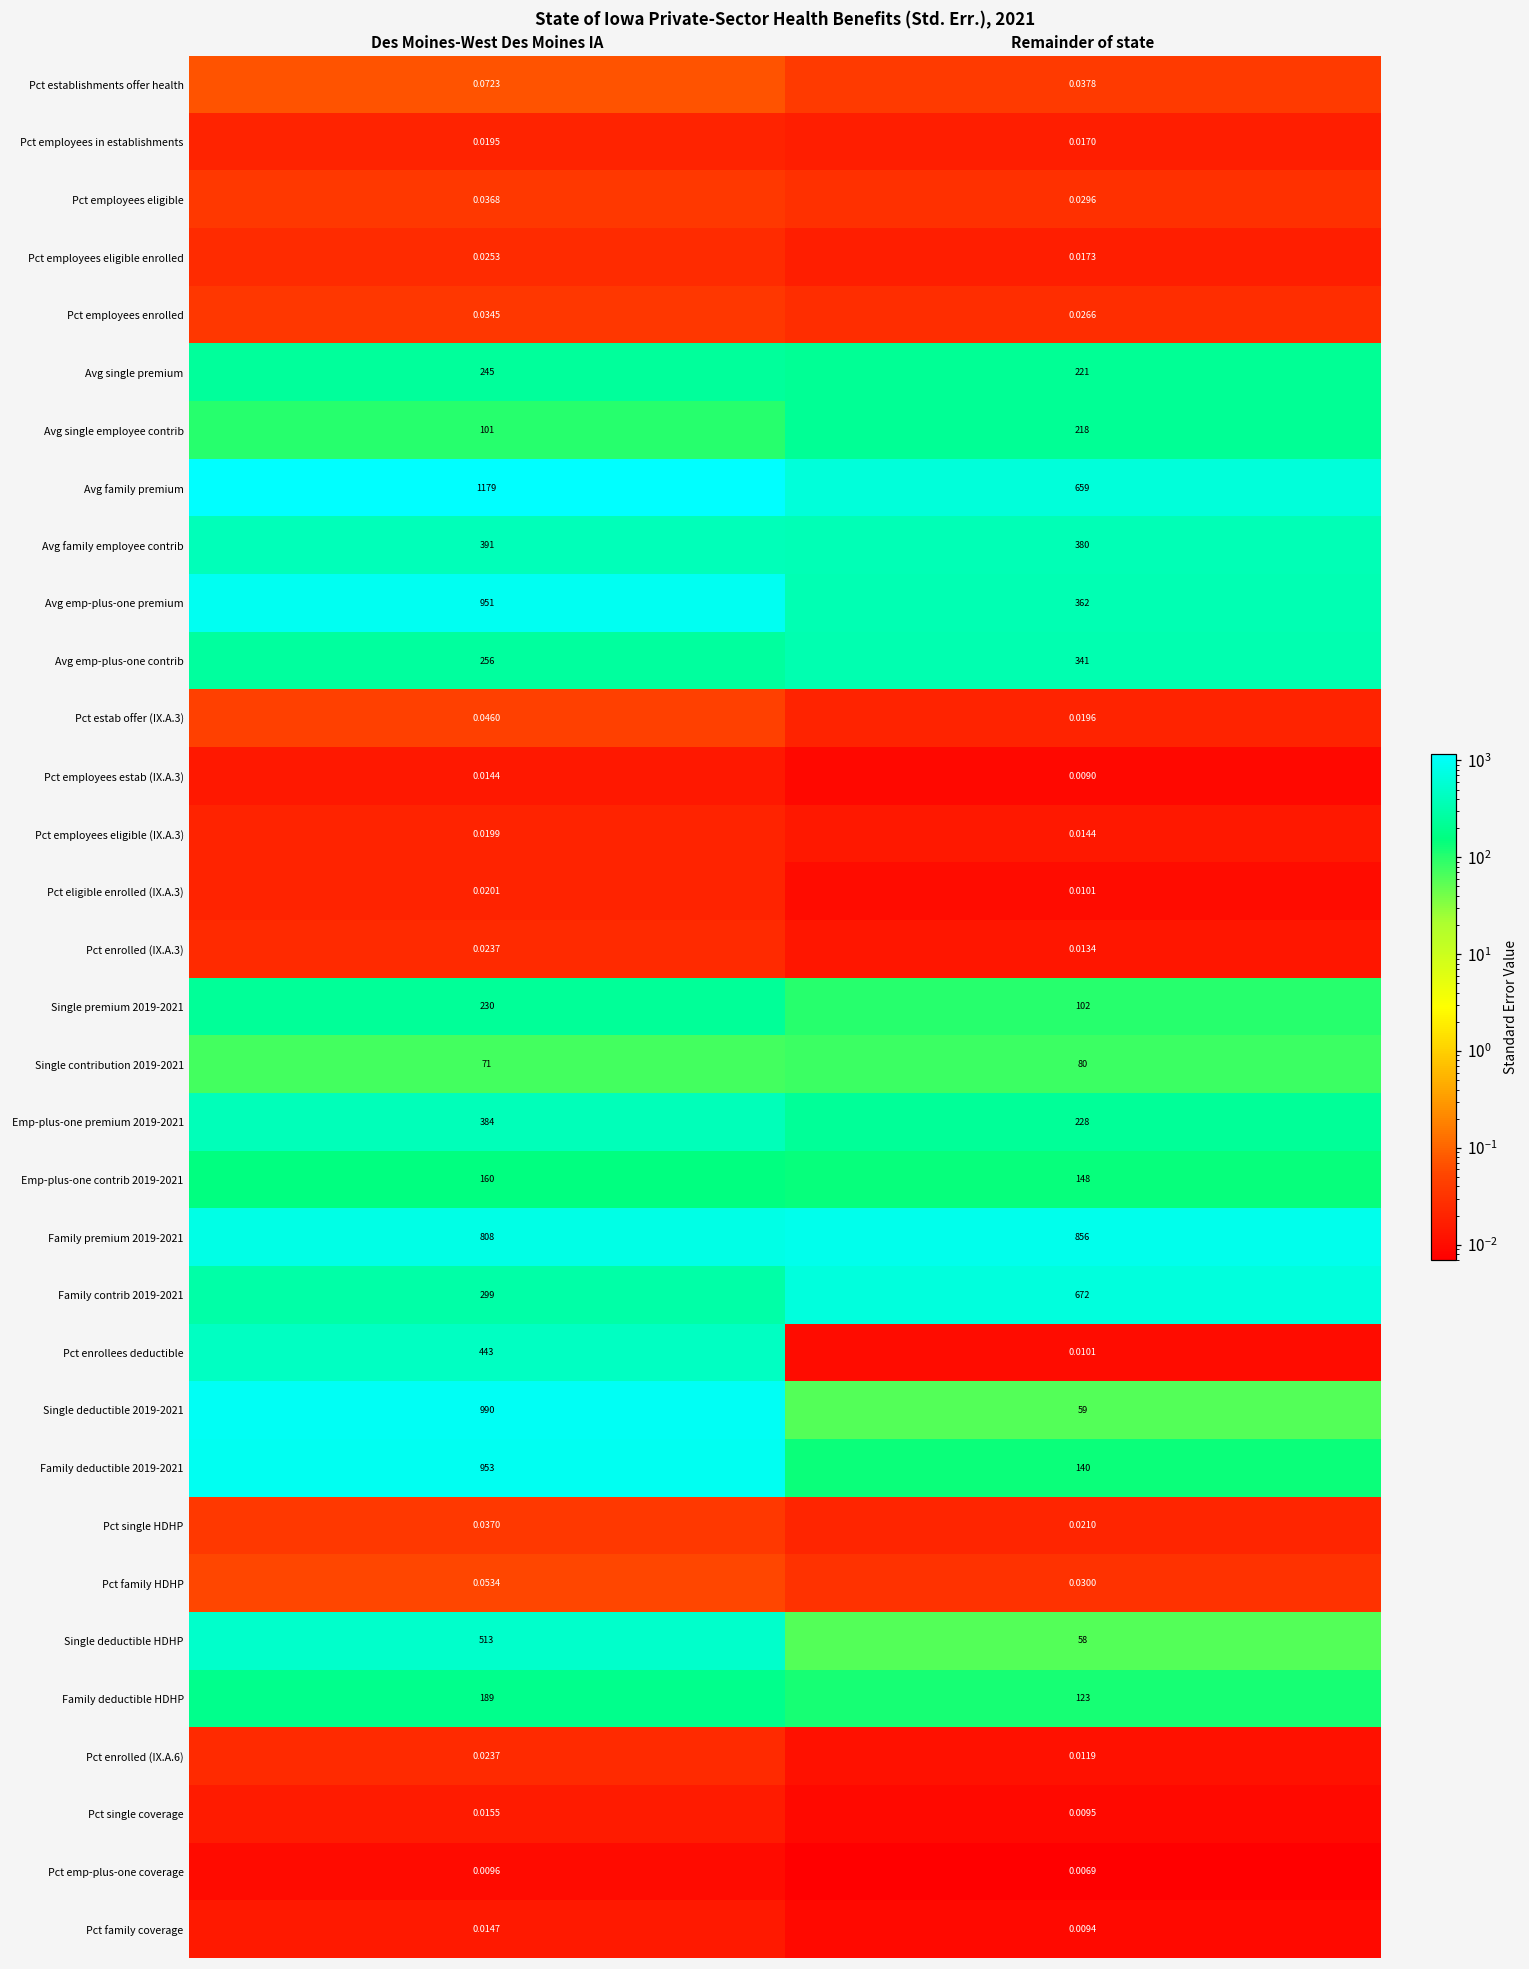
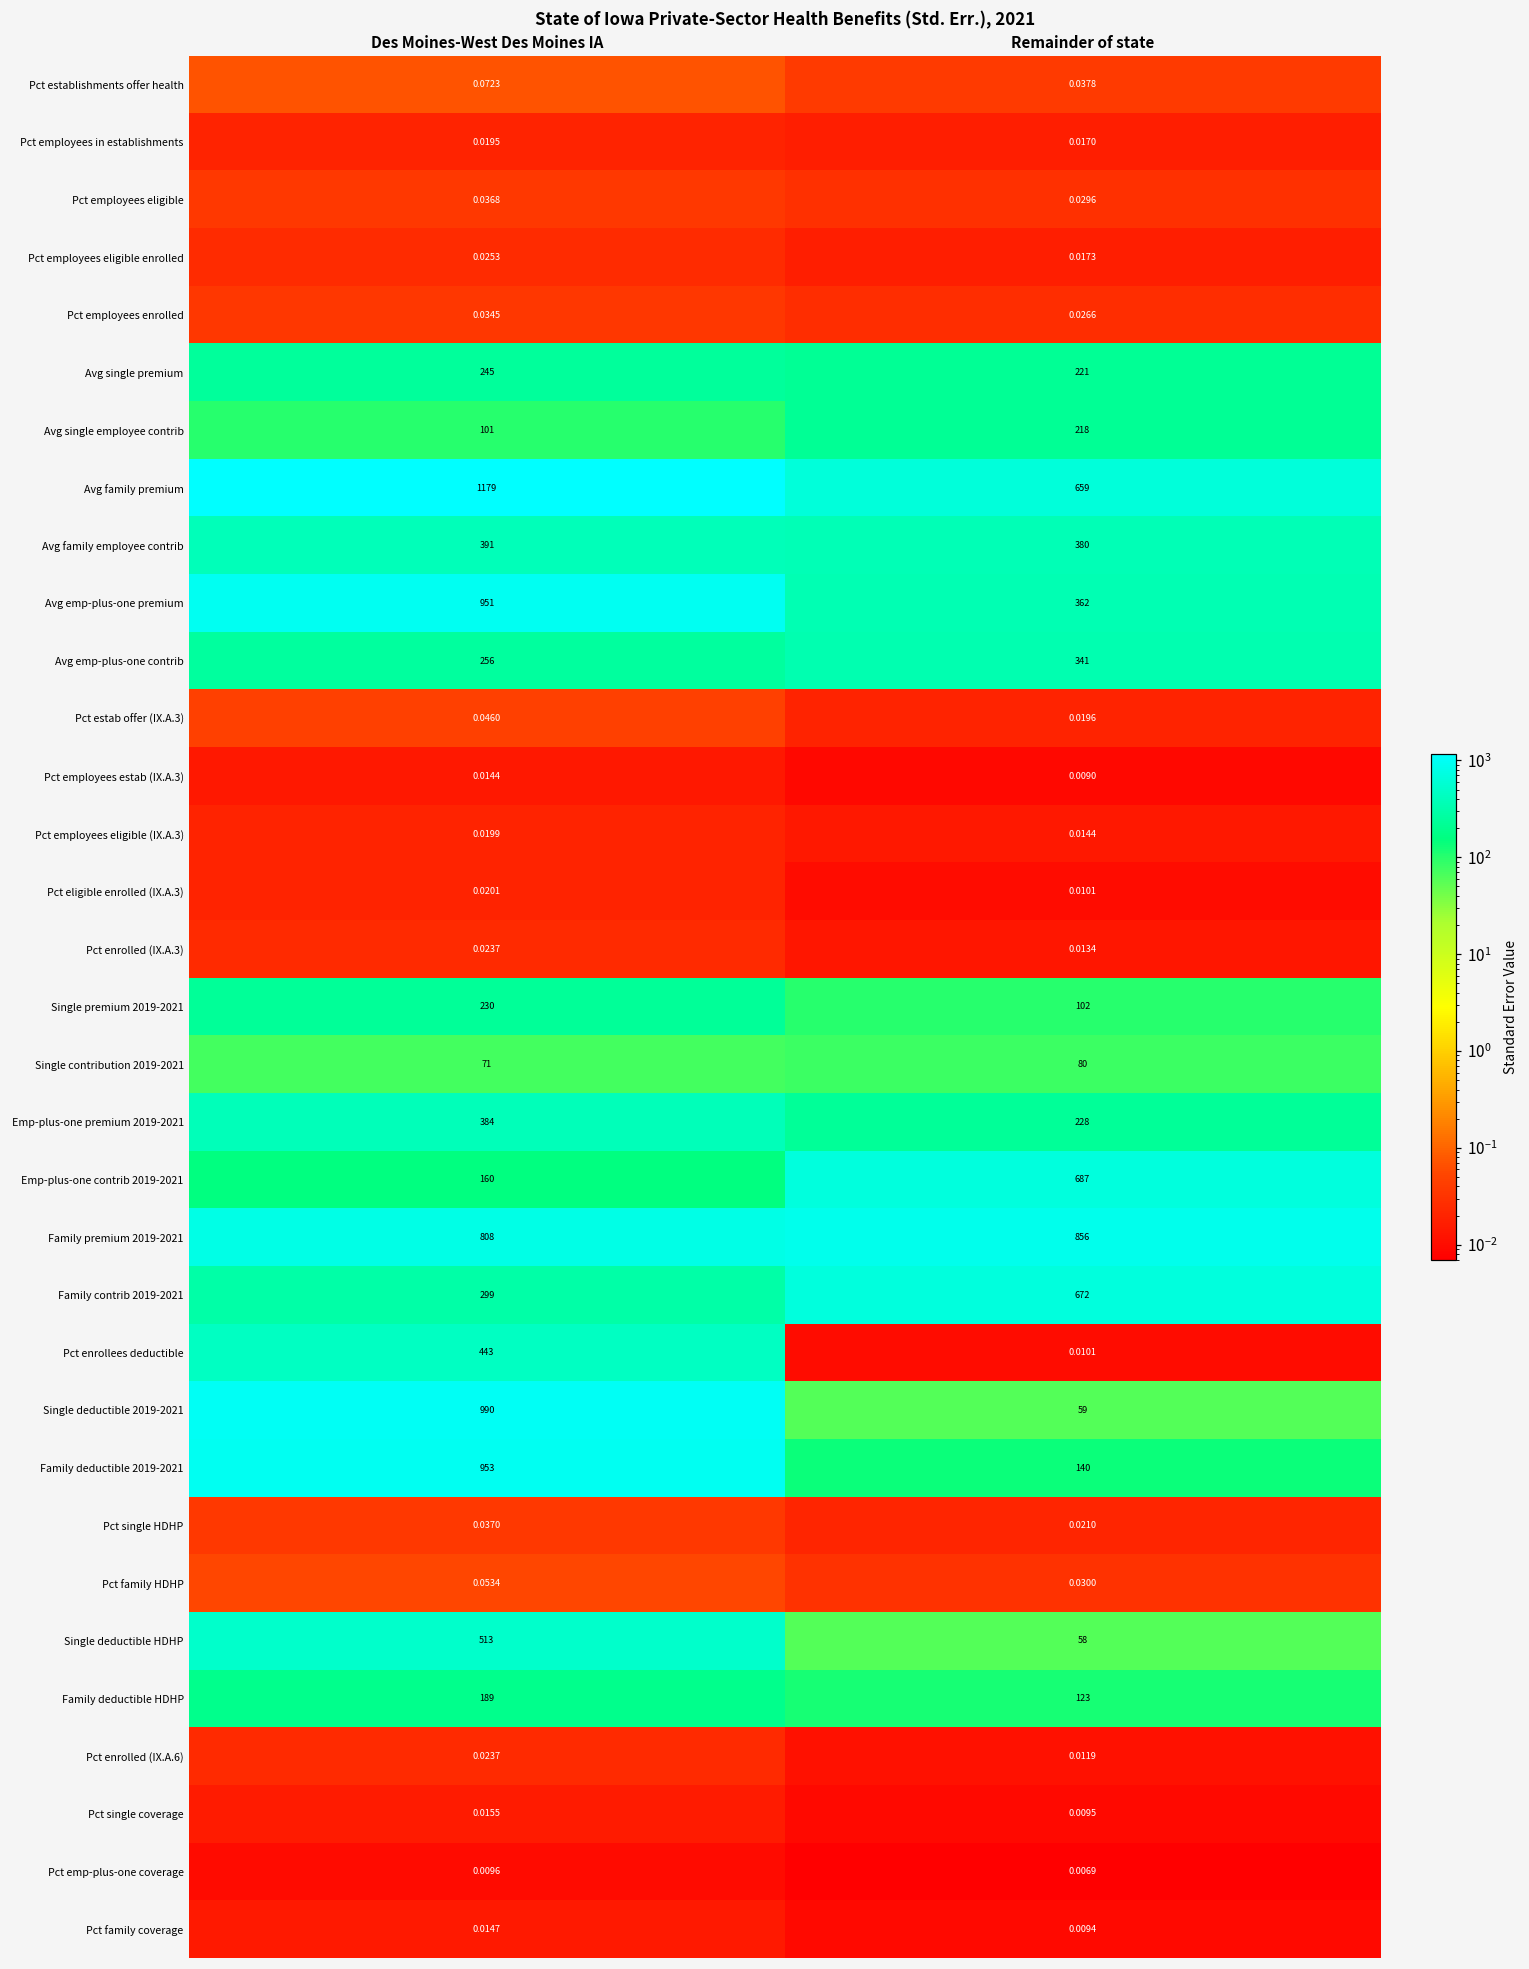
Emp-plus-one contrib 2019-2021, Remainder of state: 148 -> 687
